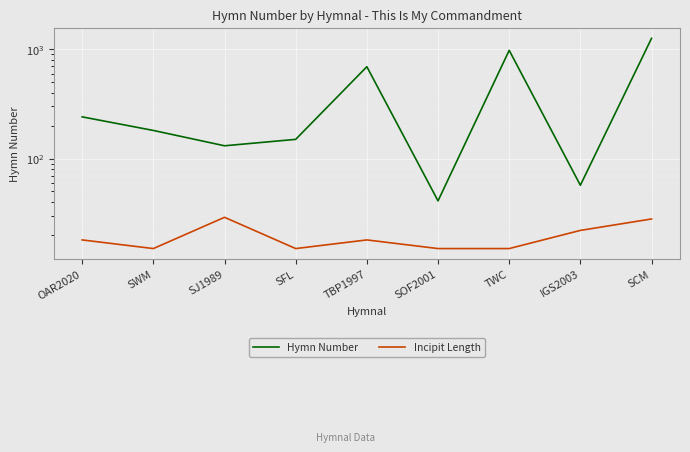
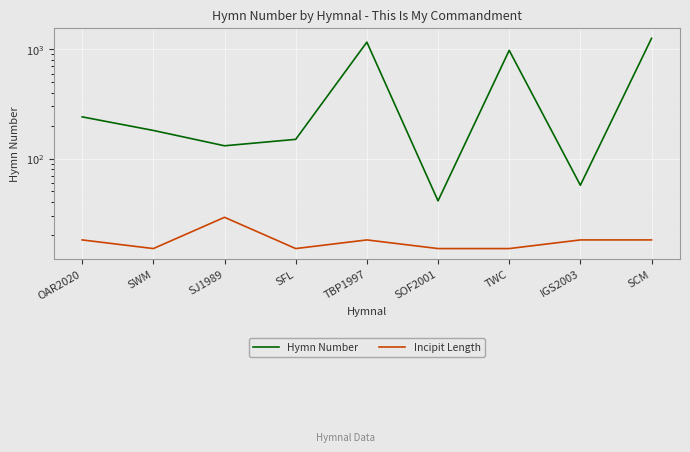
Hymn Number, TBP1997: 700 -> 1200
Incipit Length, IGS2003: 22 -> 18
Incipit Length, SCM: 28 -> 18
